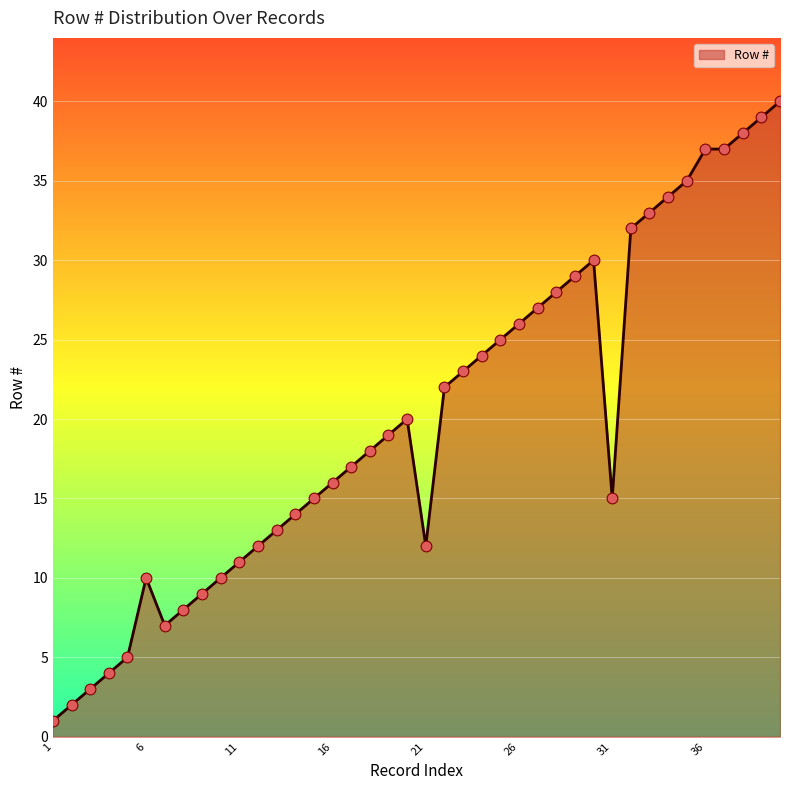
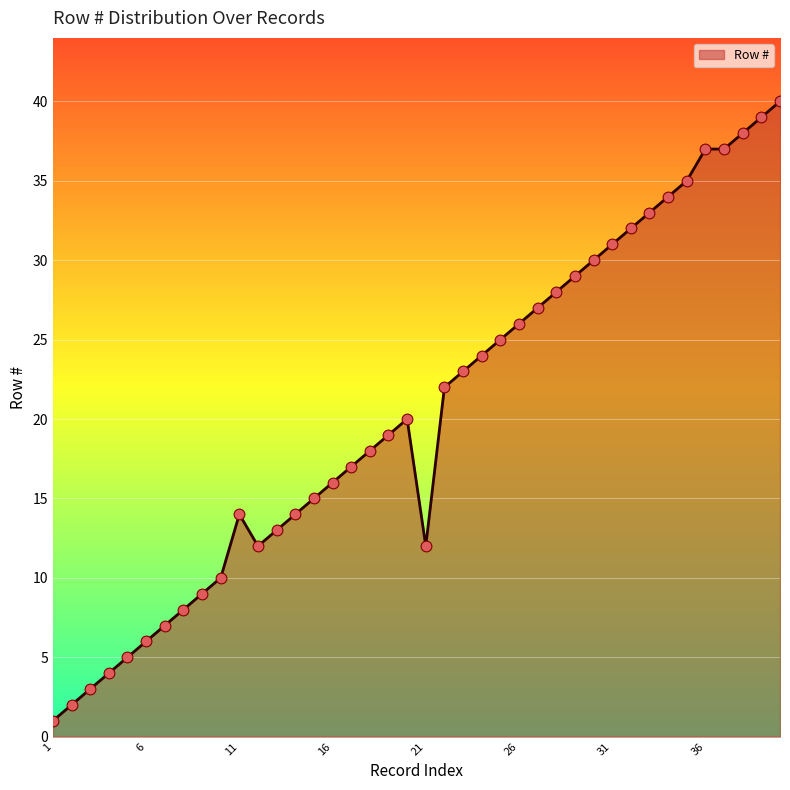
6: 10 -> 6
11: 11 -> 14
31: 15 -> 31
